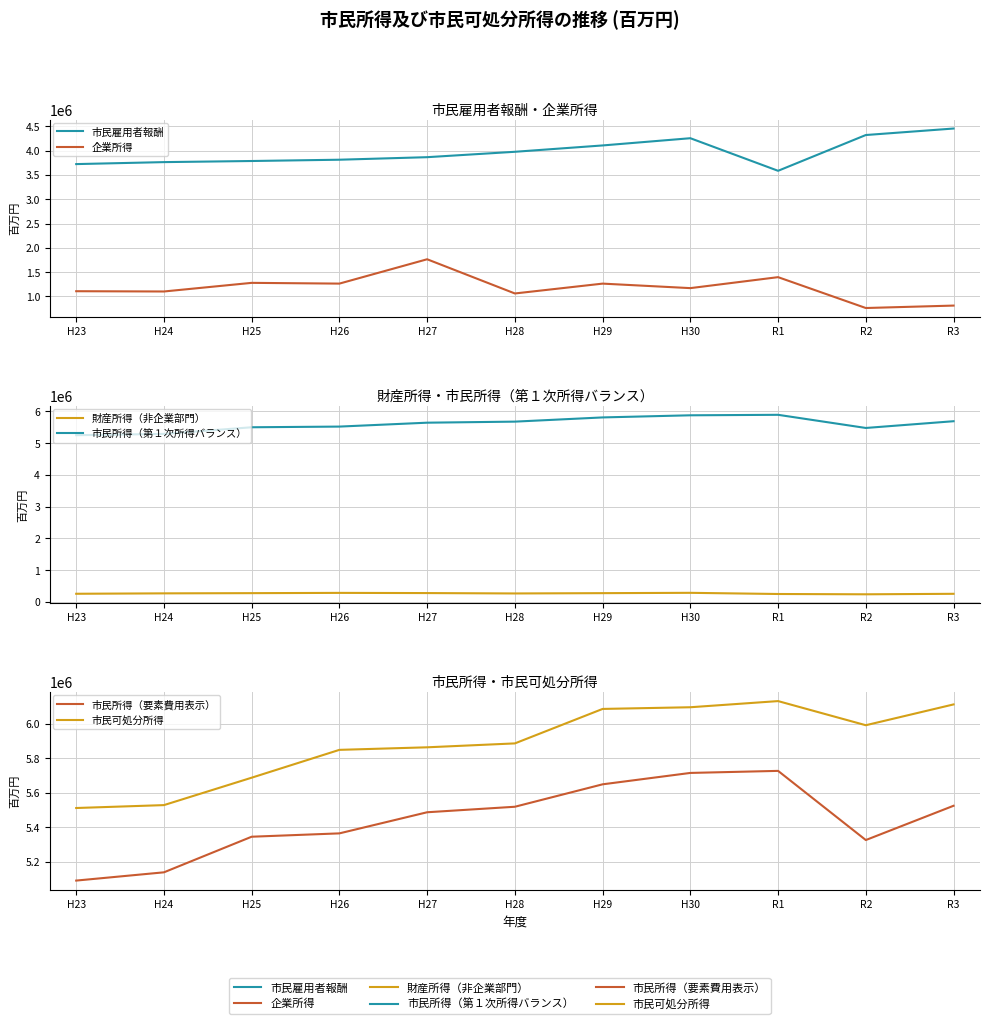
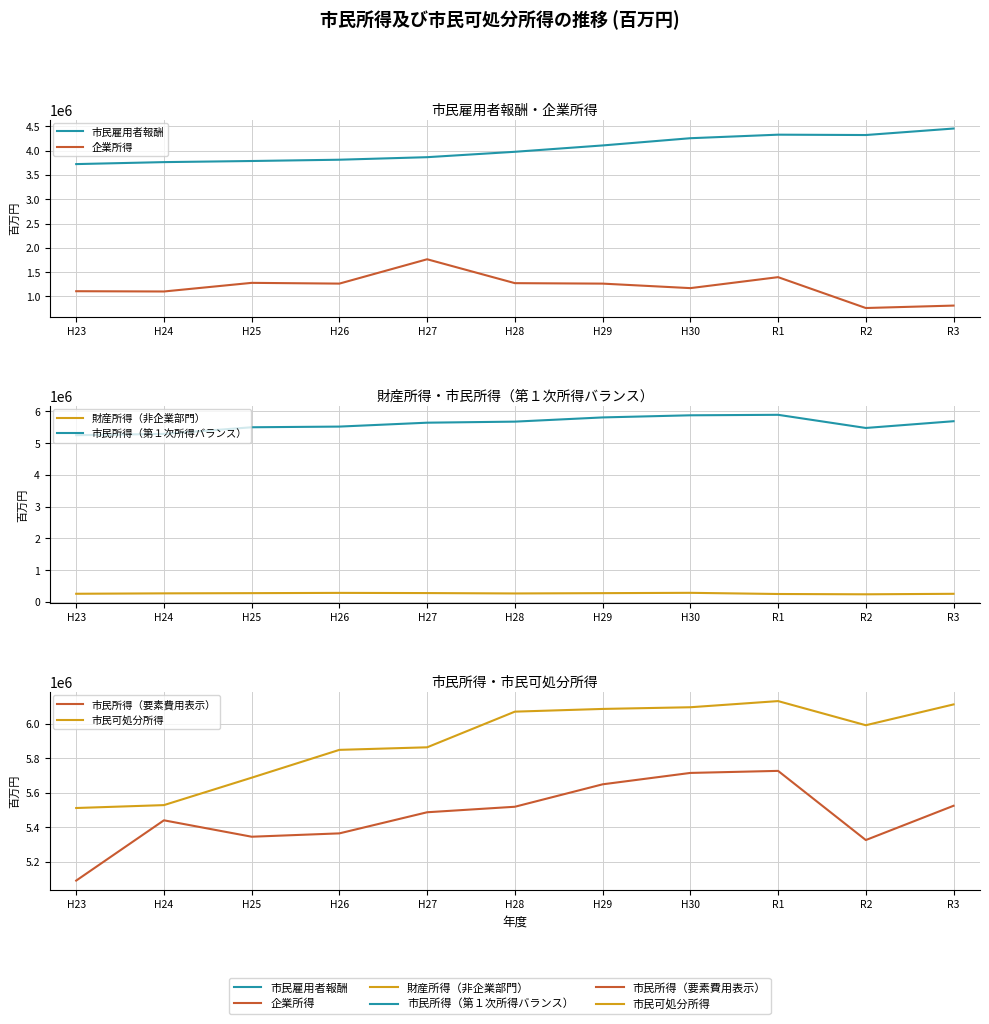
市民雇用者報酬・企業所得, 企業所得, H28: 1100000 -> 1300000
市民雇用者報酬・企業所得, 市民雇用者報酬, R1: 3600000 -> 4300000
市民所得・市民可処分所得, 市民所得（要素費用表示）, H24: 5140000 -> 5440000
市民所得・市民可処分所得, 市民可処分所得, H28: 5890000 -> 6070000
